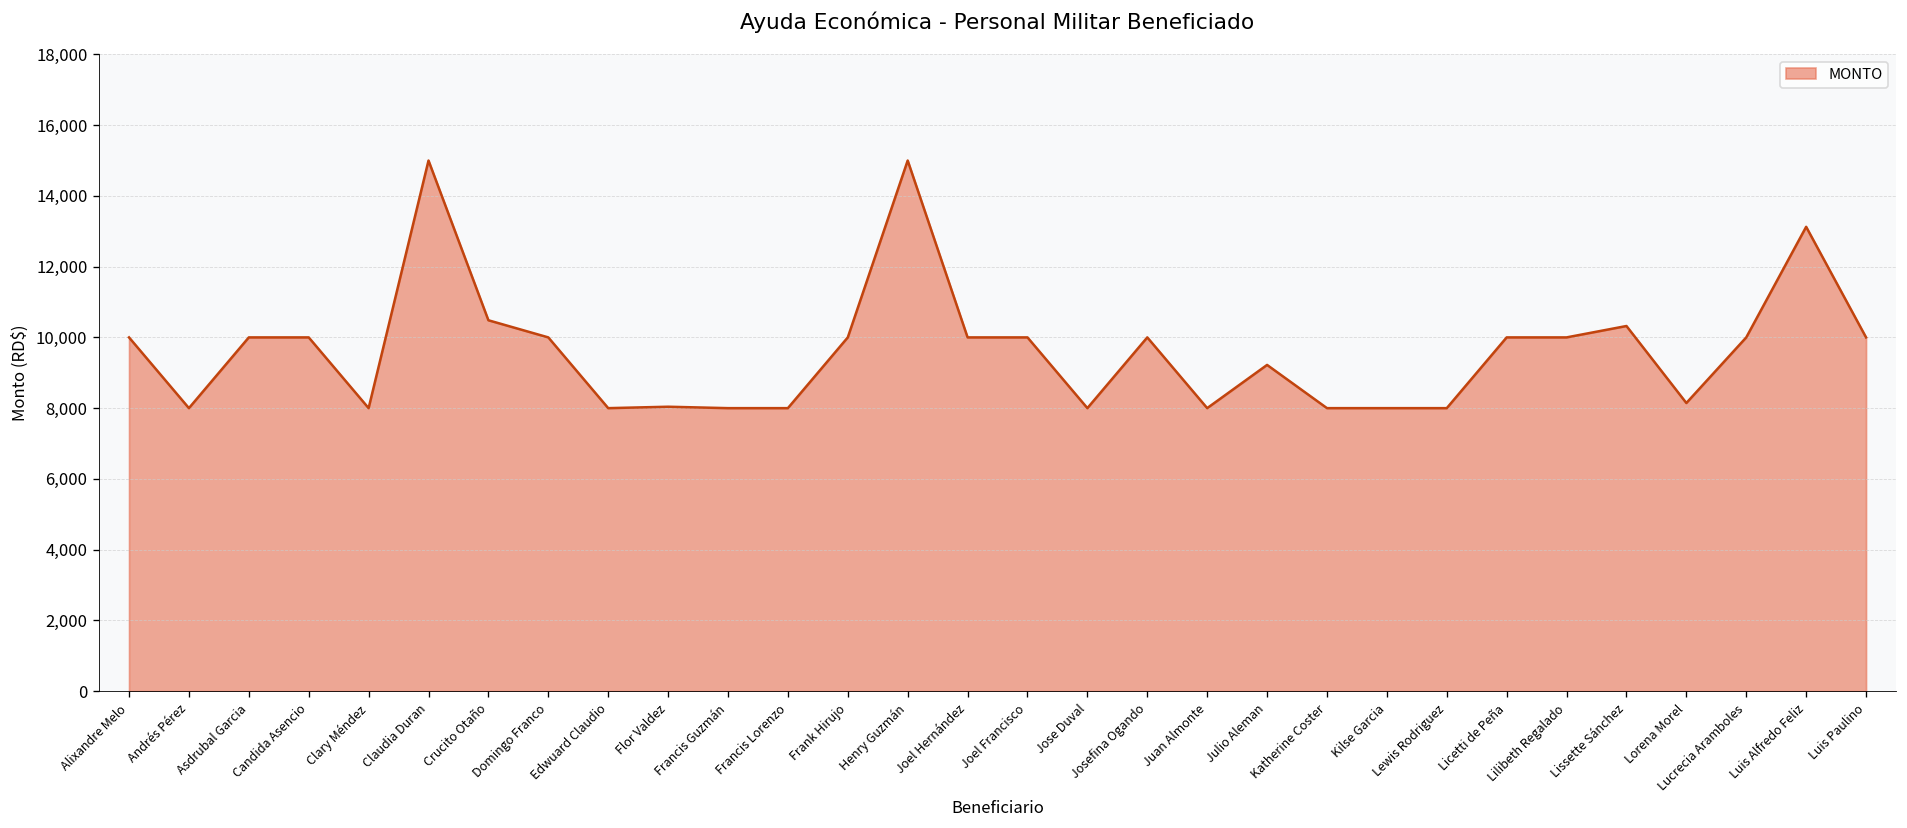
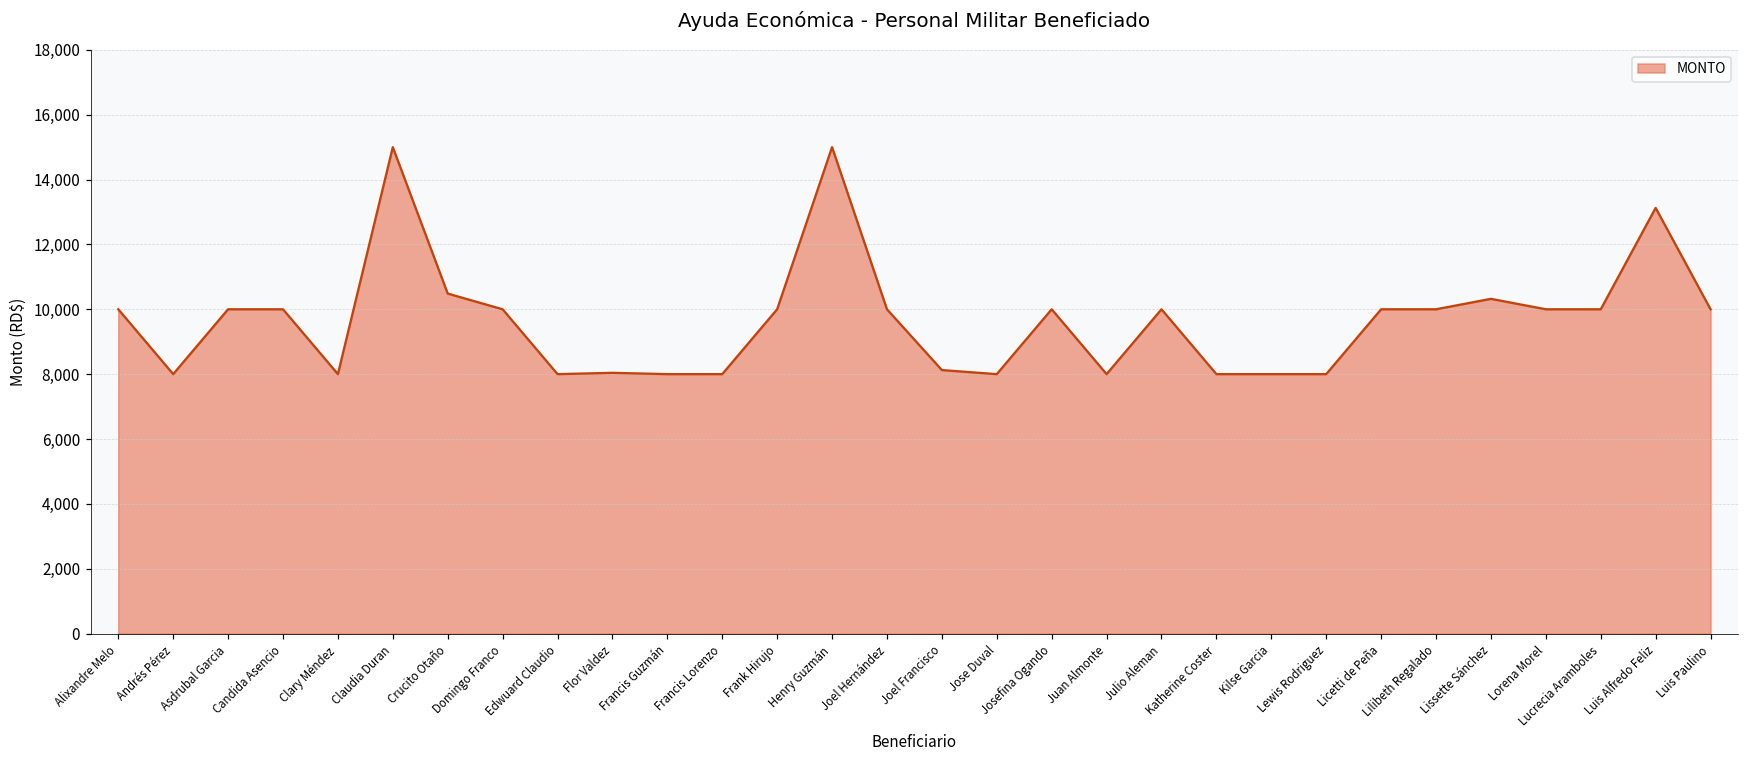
Joel Francisco: 10,000 -> 8,100
Julio Aleman: 9,200 -> 10,000
Lorena Morel: 8,100 -> 10,000
